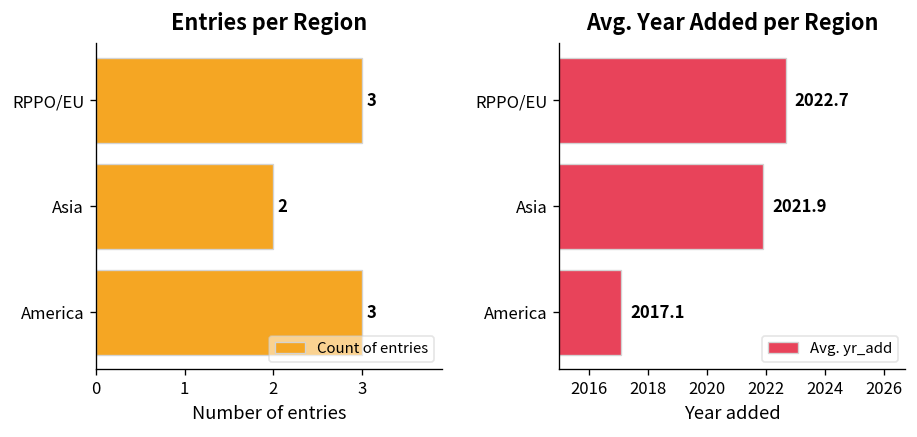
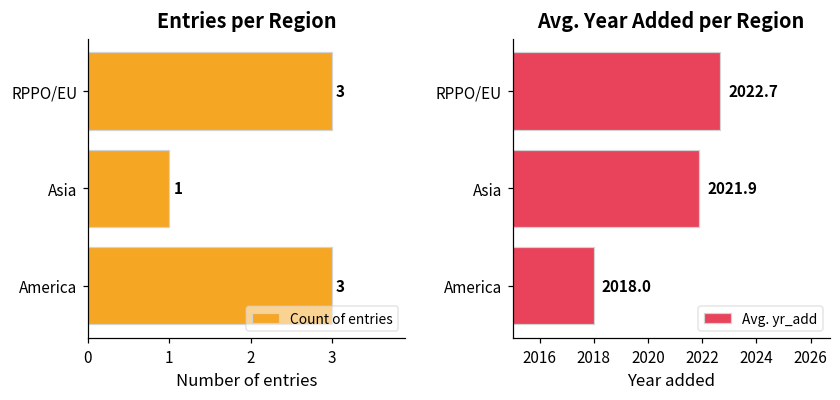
Entries per Region, Asia: 2 -> 1
Avg. Year Added per Region, America: 2017.1 -> 2018.0
